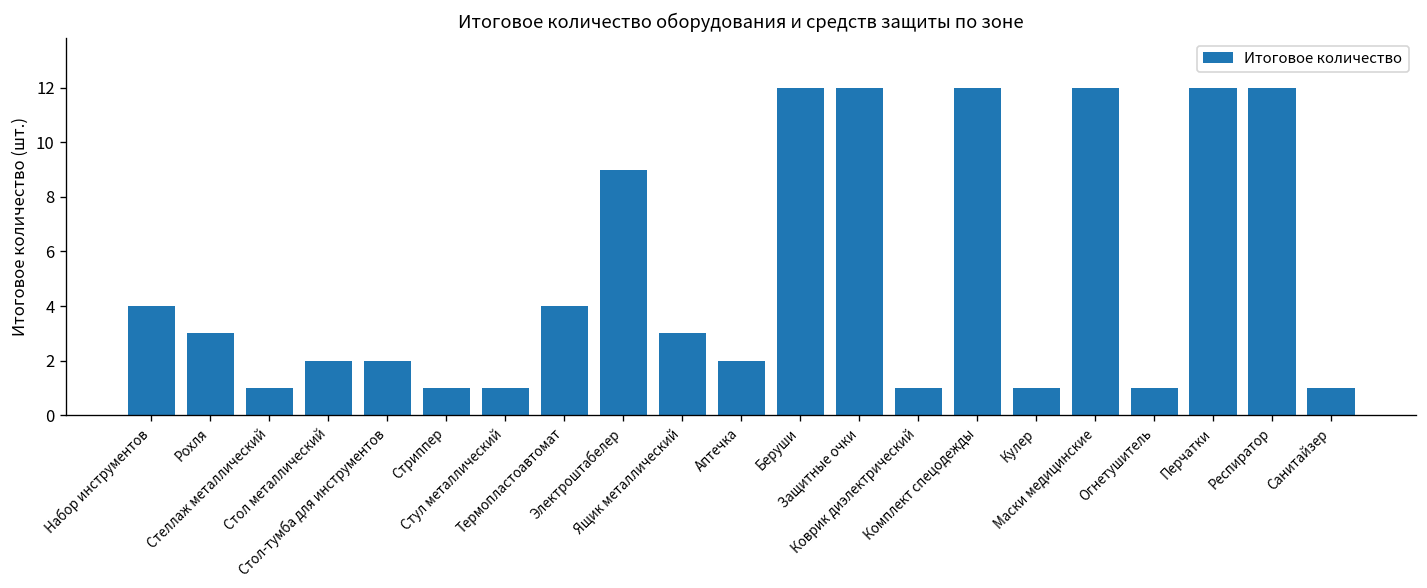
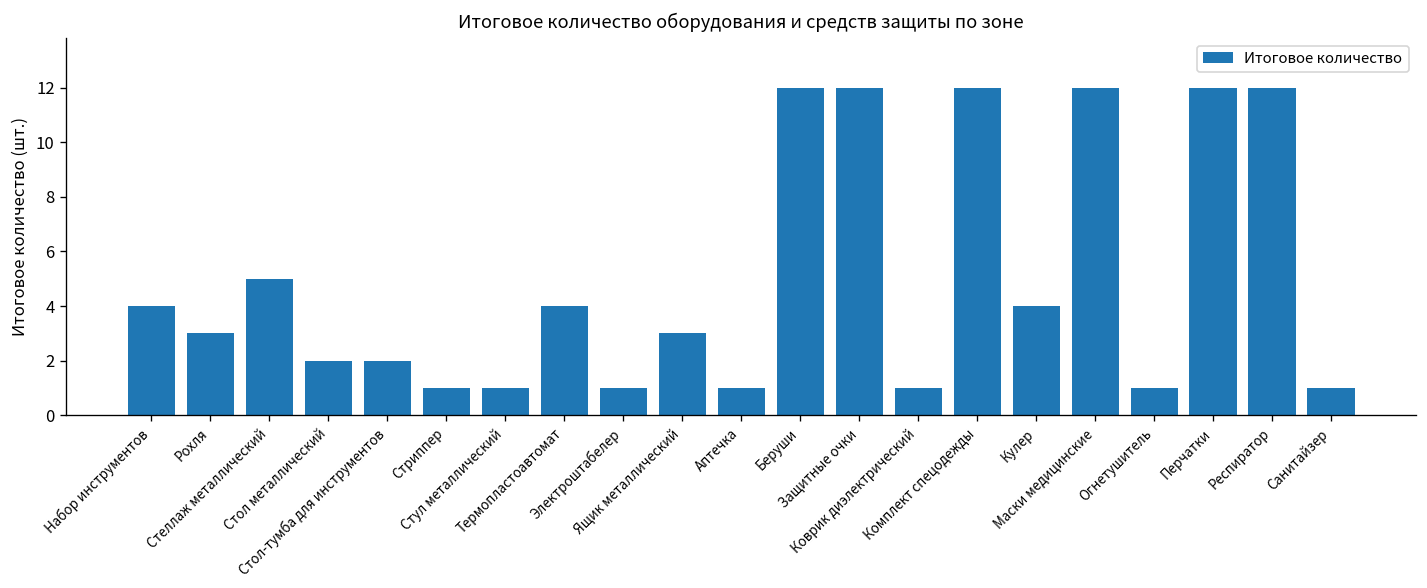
Стеллаж металлический: 1 -> 5
Электроштабелер: 9 -> 1
Аптечка: 2 -> 1
Кулер: 1 -> 4
